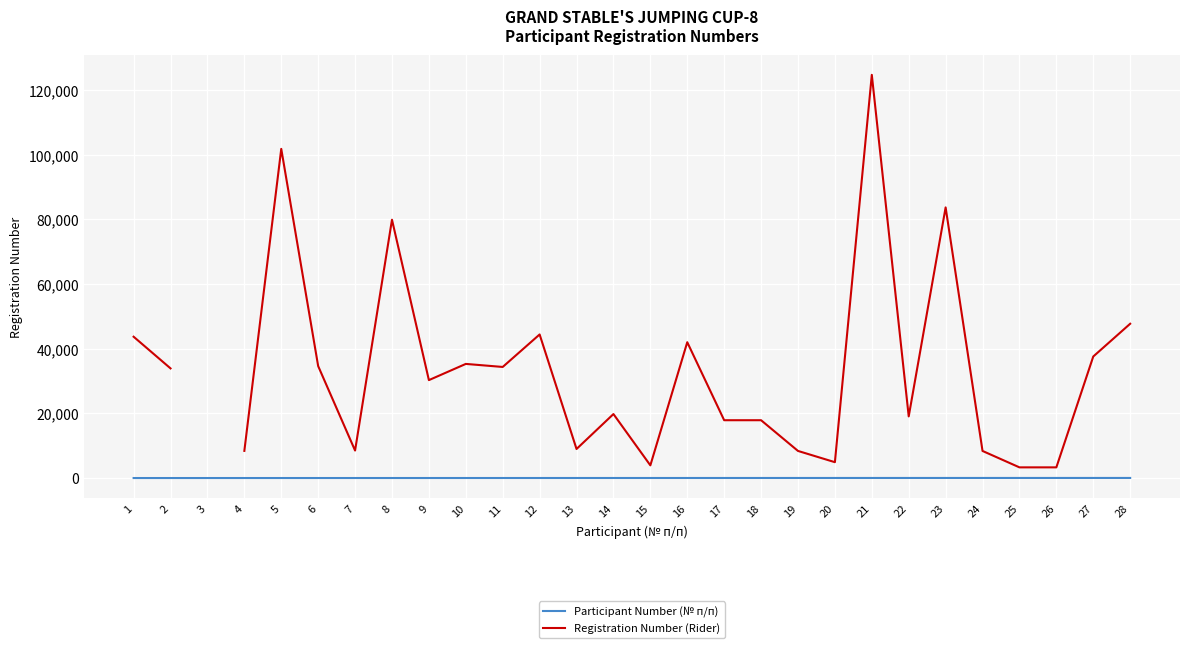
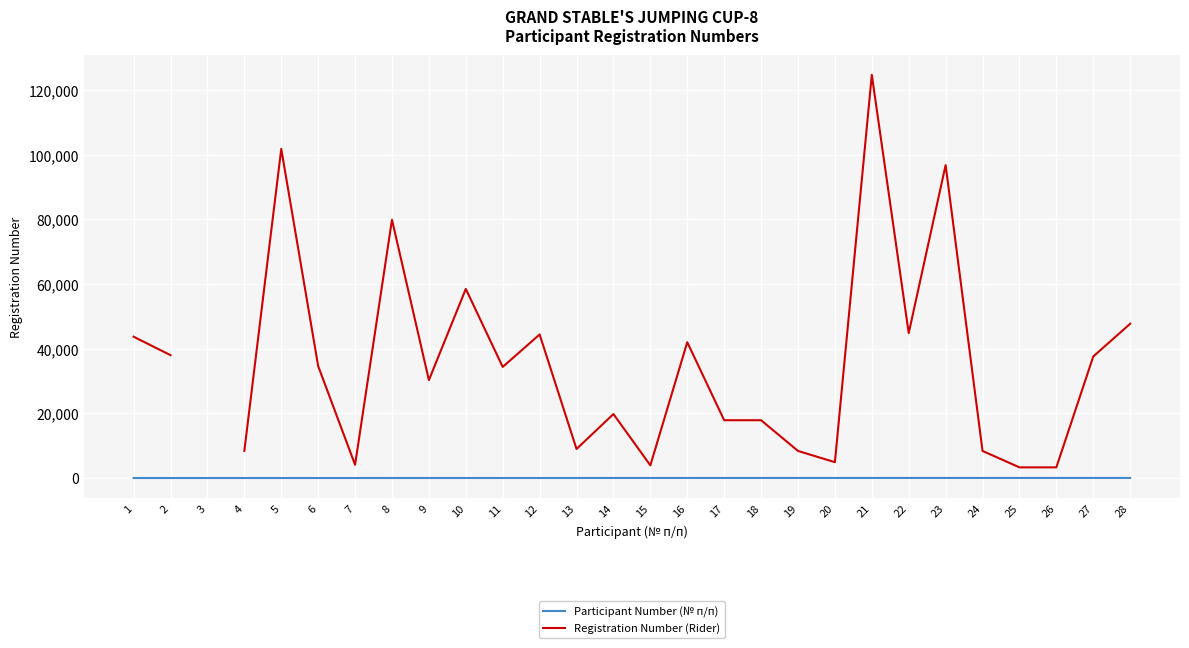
Registration Number (Rider), 2: 34,000 -> 38,000
Registration Number (Rider), 7: 9,000 -> 4,000
Registration Number (Rider), 10: 35,000 -> 58,000
Registration Number (Rider), 22: 19,000 -> 45,000
Registration Number (Rider), 23: 84,000 -> 97,000
